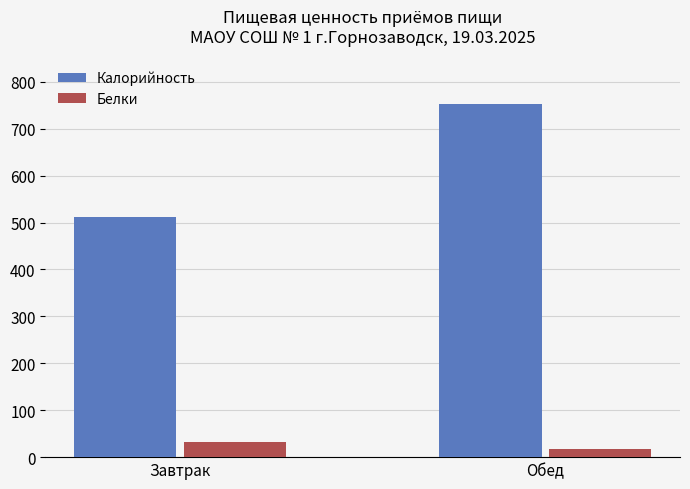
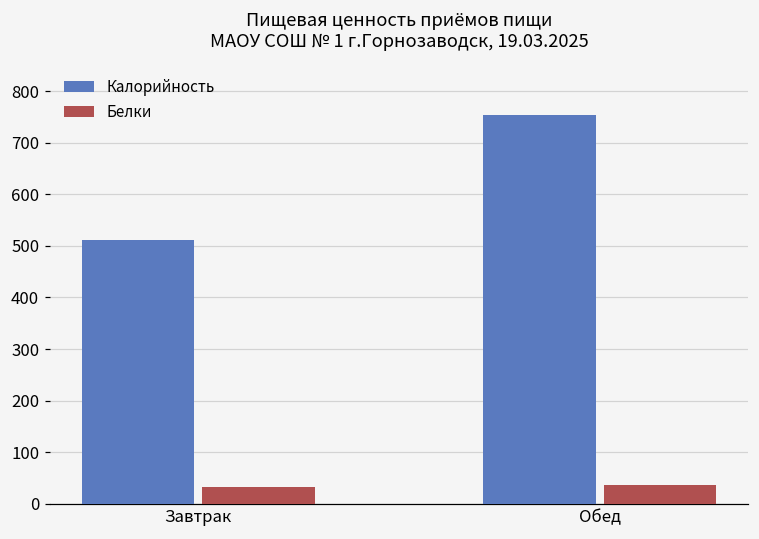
Белки, Обед: 20 -> 40
